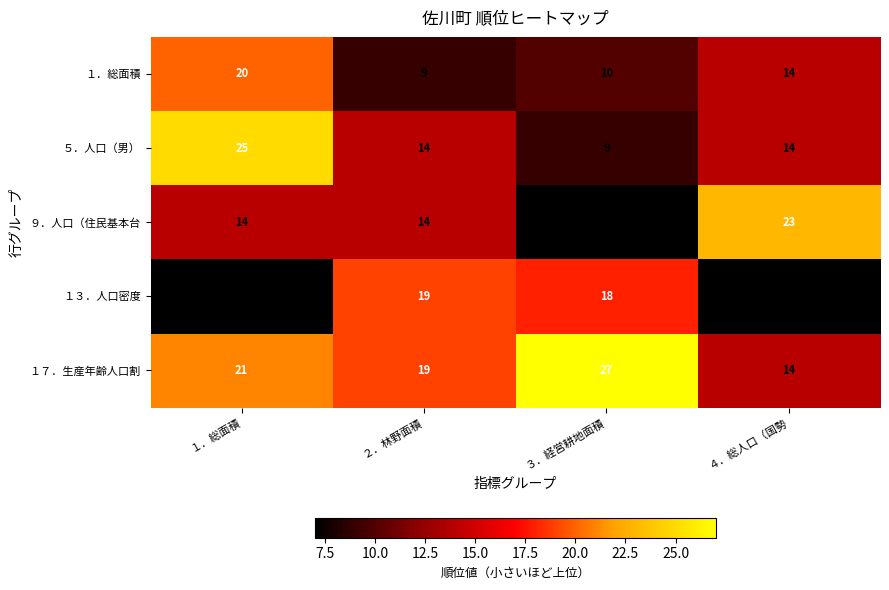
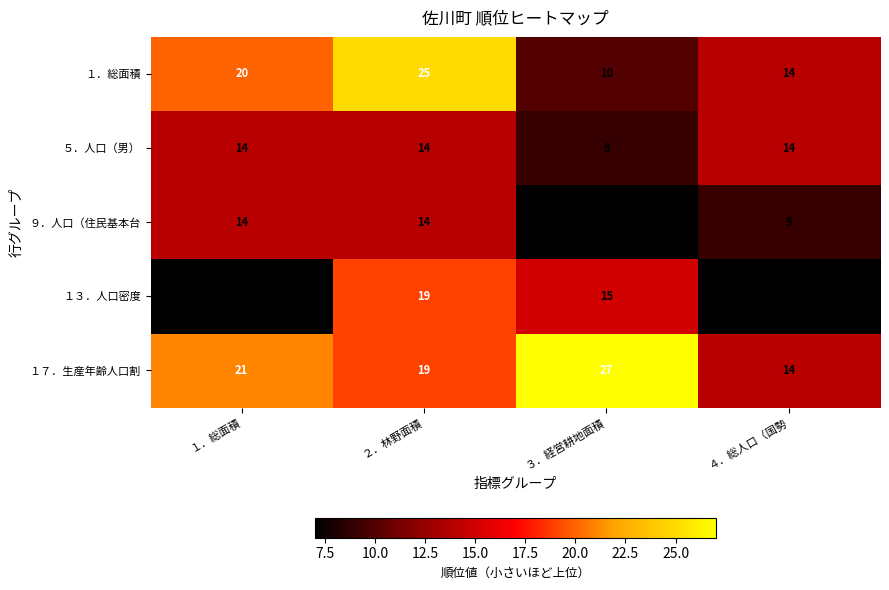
１．総面積, ２．林野面積: 9 -> 25
５．人口（男）, １．総面積: 25 -> 14
９．人口（住民基本台, ４．総人口（国勢: 23 -> 9
１３．人口密度, ３．経営耕地面積: 18 -> 15
